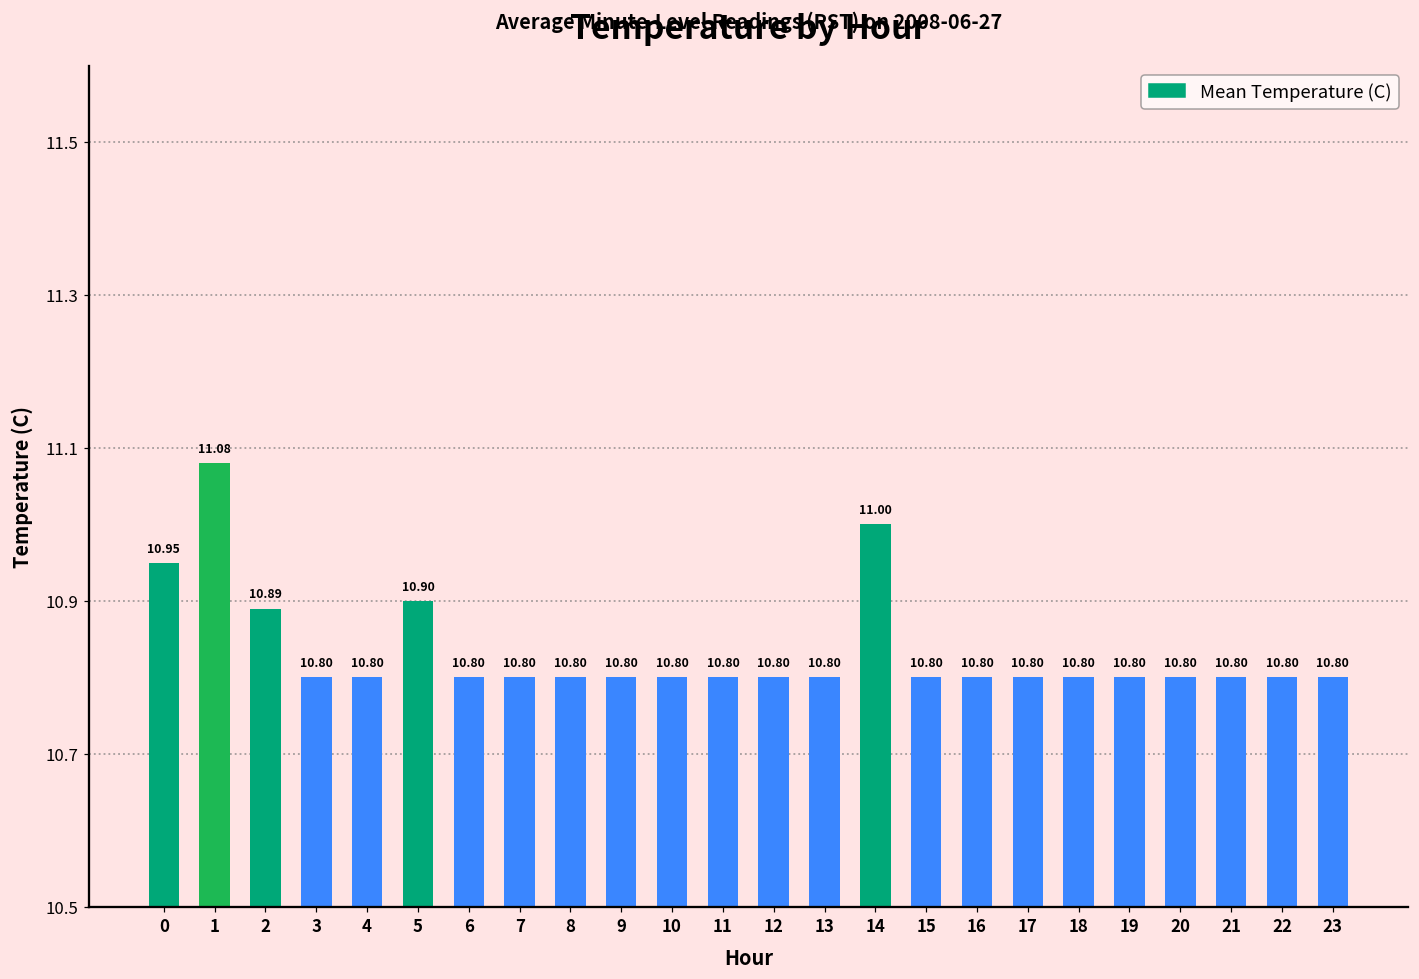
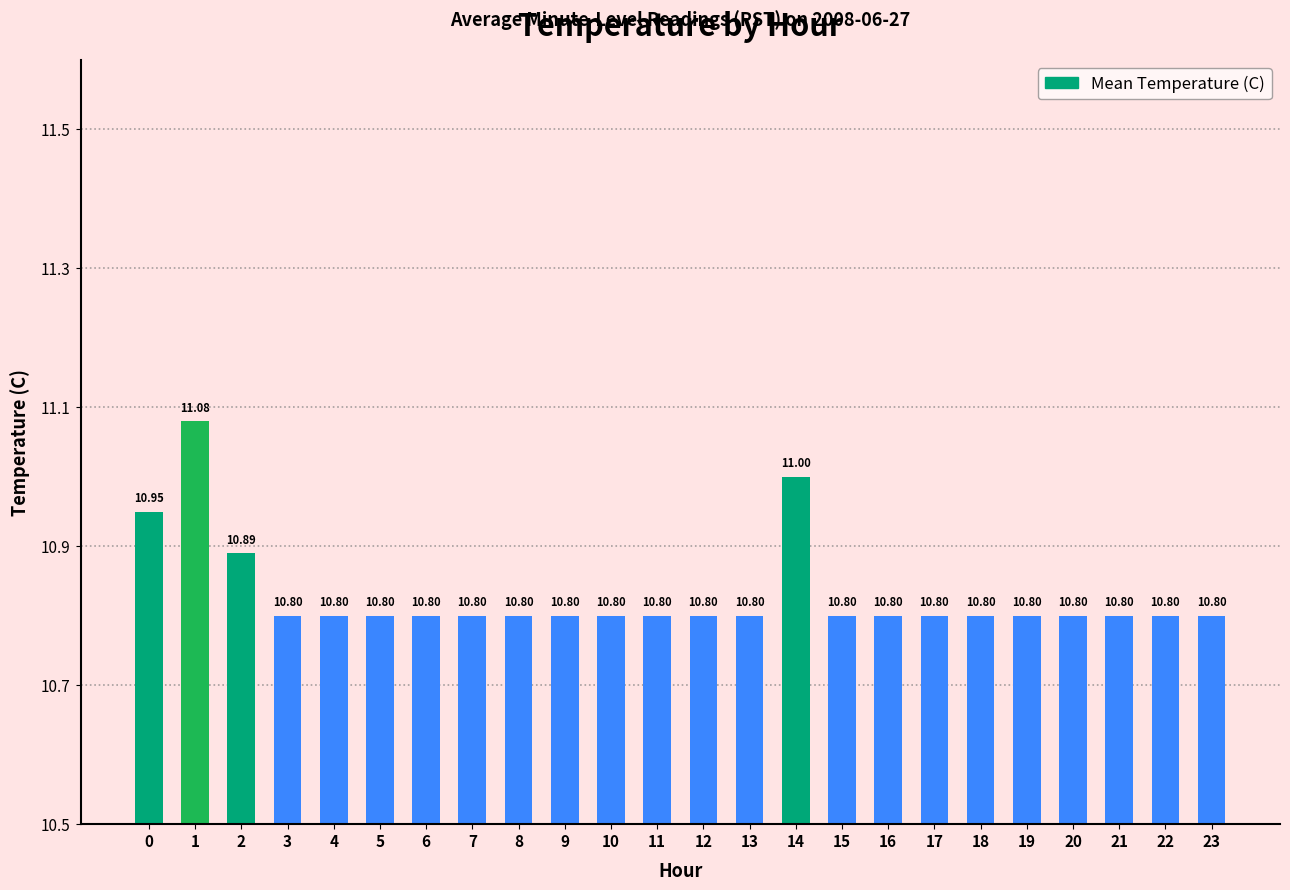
5: 10.90 -> 10.80
